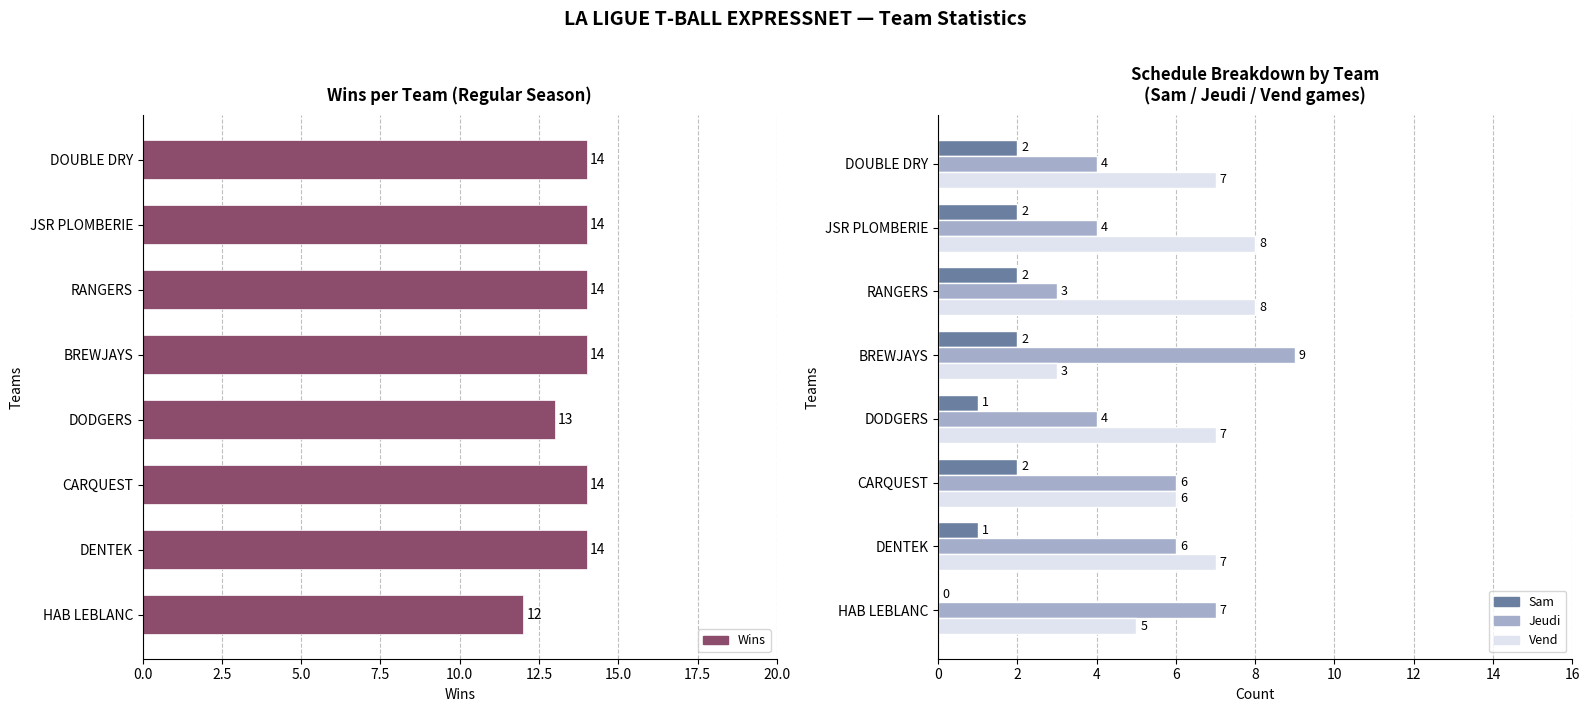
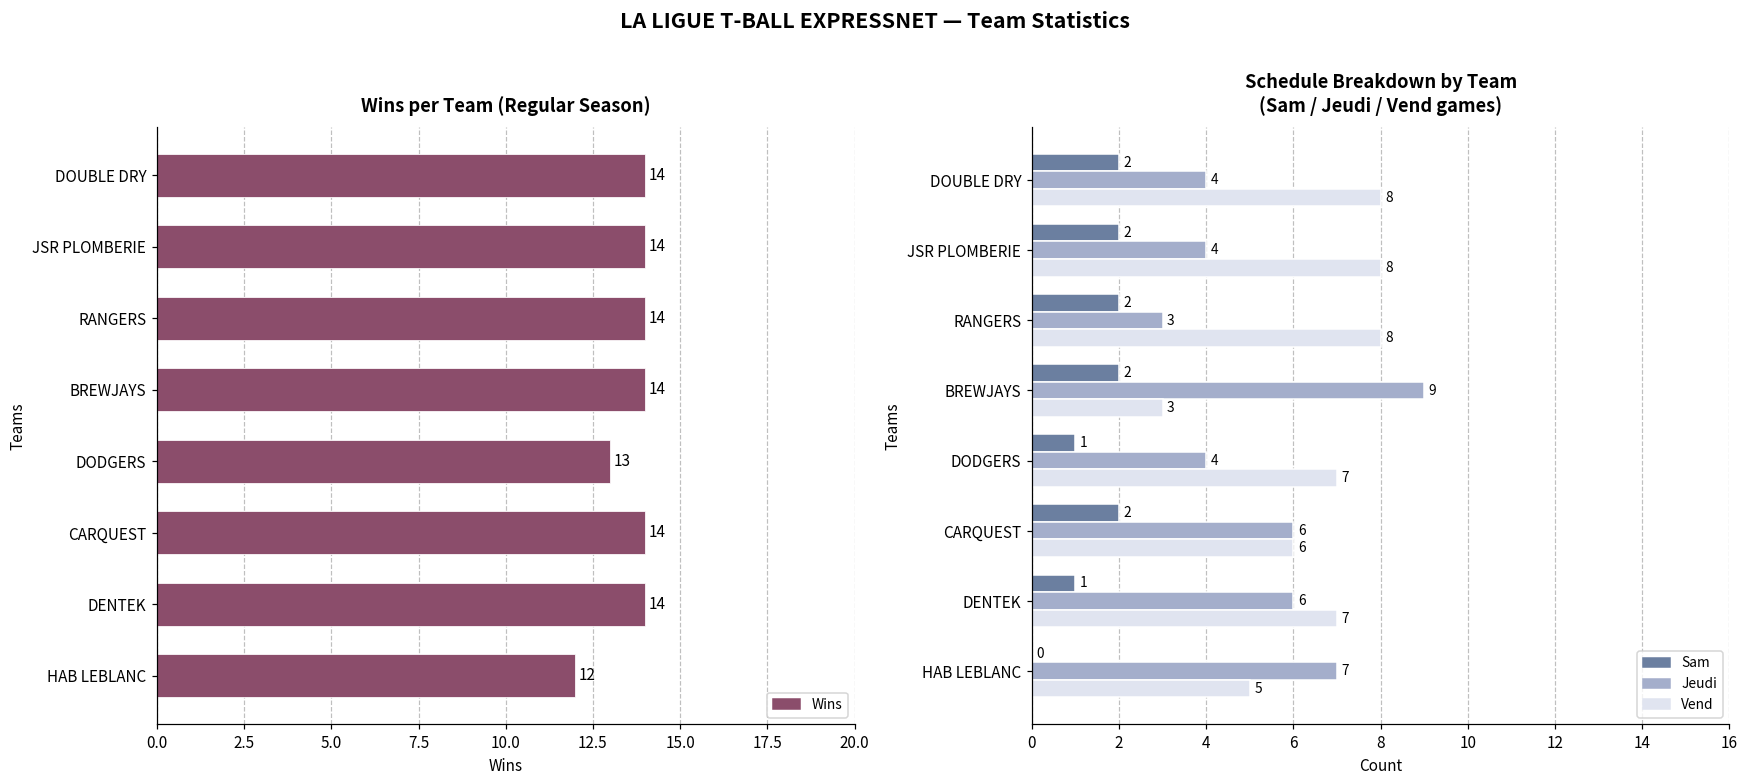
Schedule Breakdown by Team (Sam / Jeudi / Vend games), Vend, DOUBLE DRY: 7 -> 8
